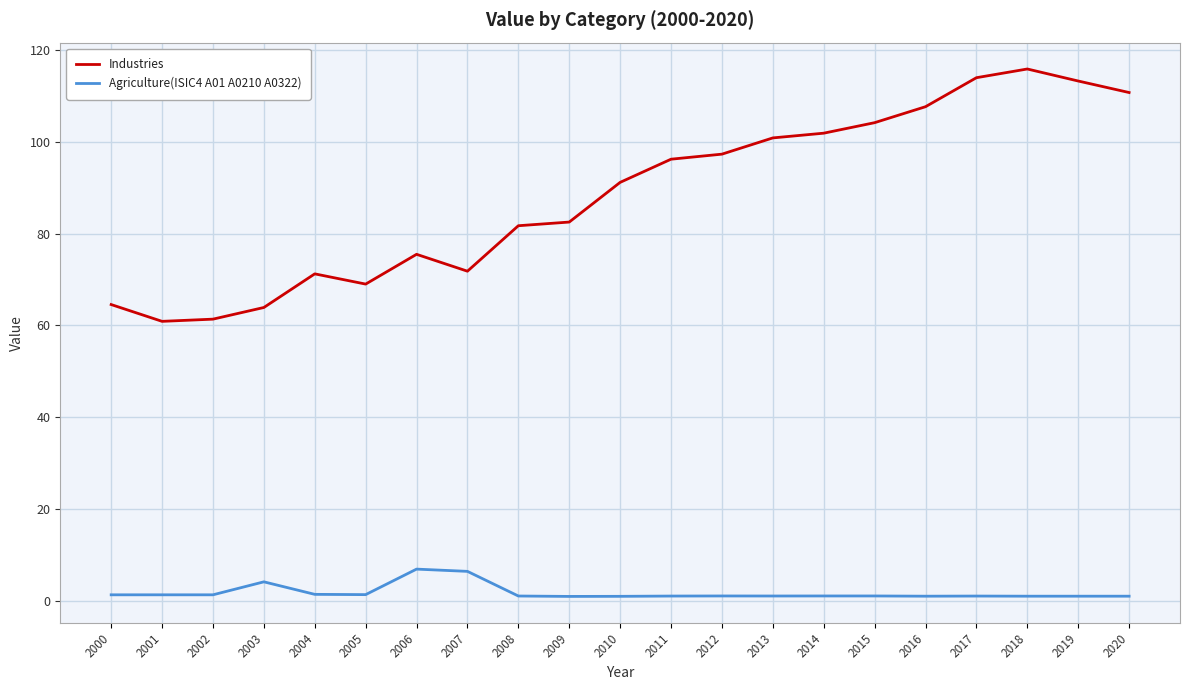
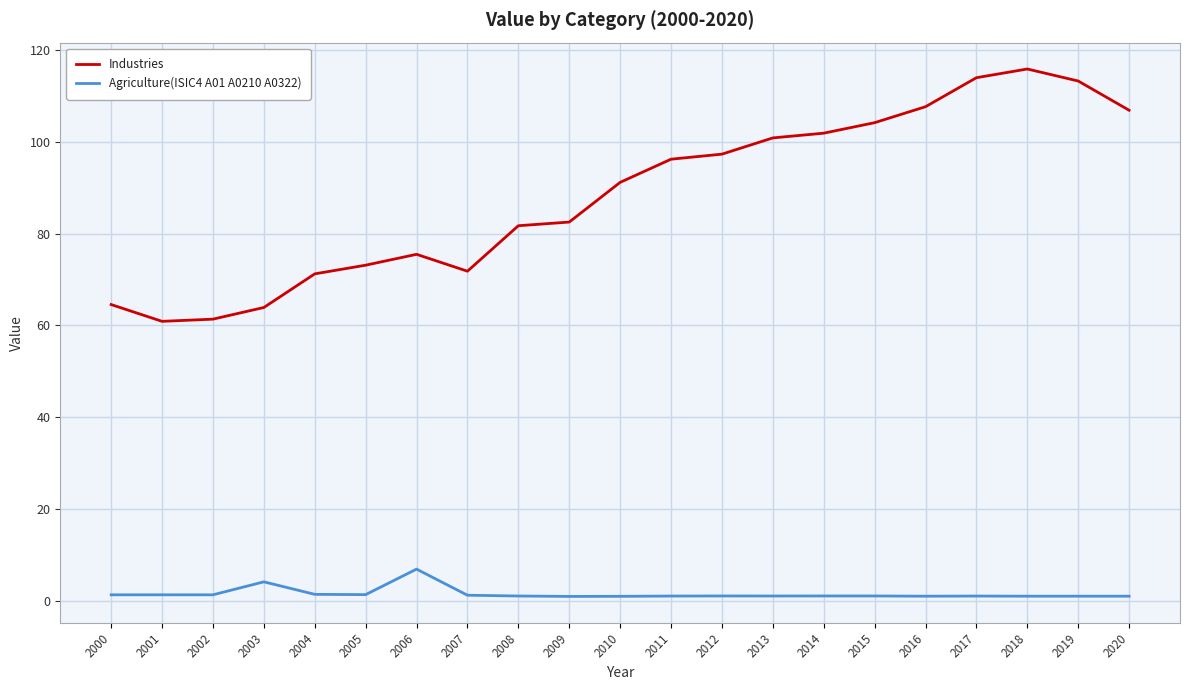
Industries, 2005: 69 -> 73
Agriculture(ISIC4 A01 A0210 A0322), 2007: 6 -> 1
Industries, 2020: 111 -> 107
